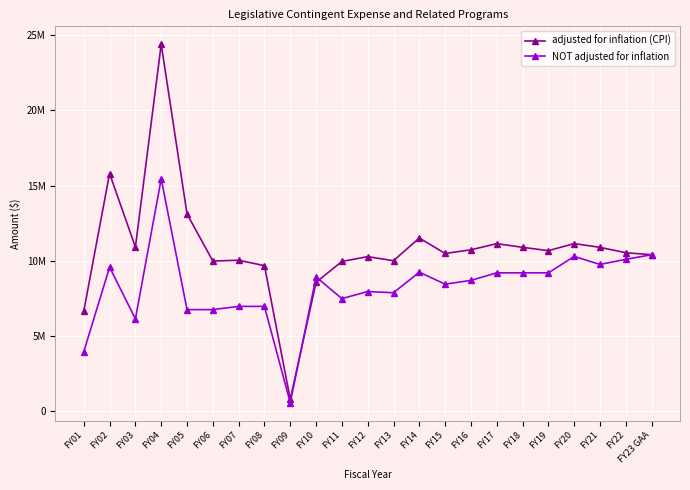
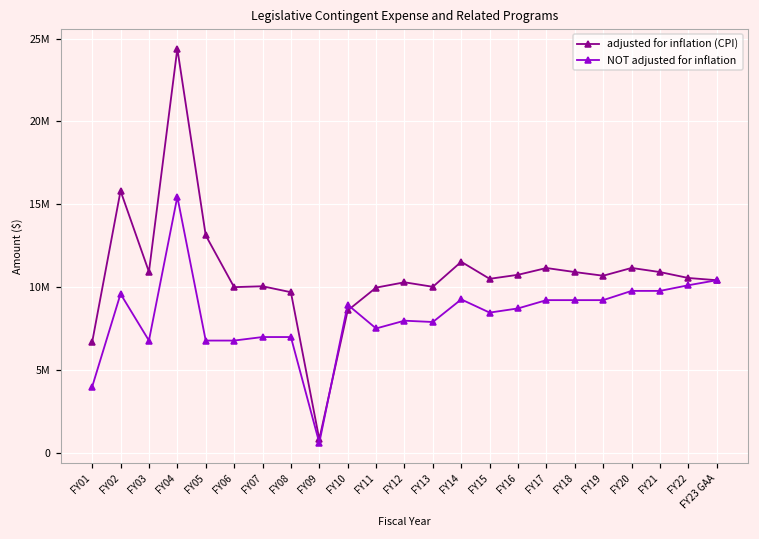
NOT adjusted for inflation, FY03: 6200000 -> 6800000
NOT adjusted for inflation, FY20: 10300000 -> 9800000
